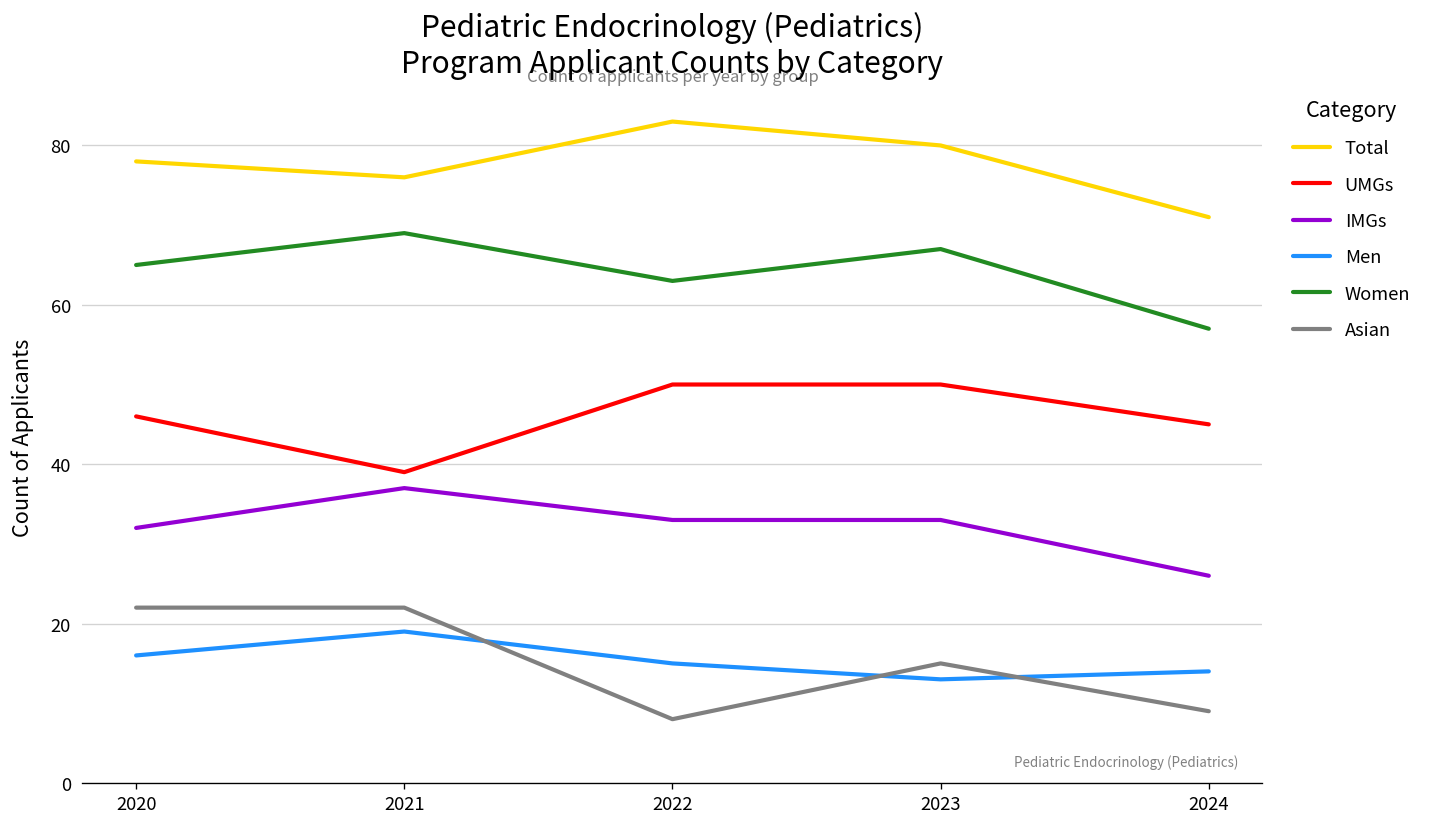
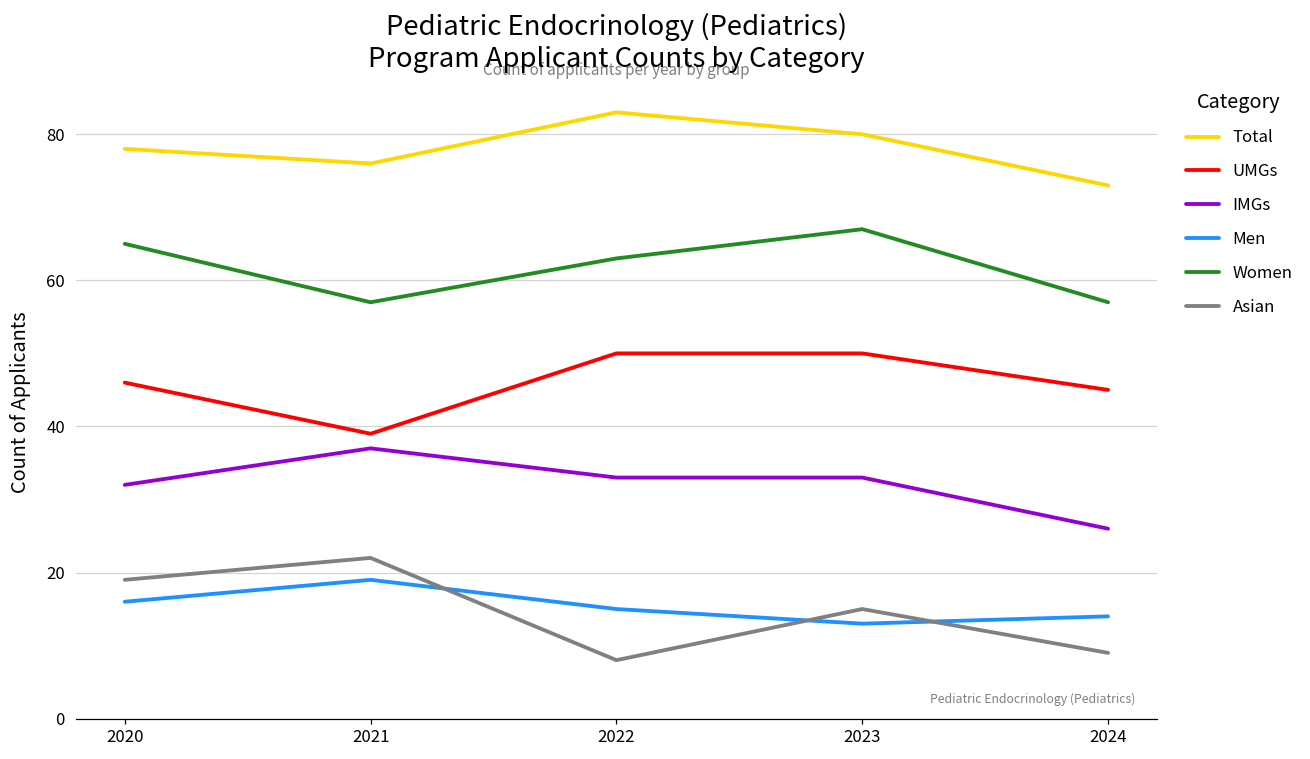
Asian, 2020: 22 -> 19
Women, 2021: 69 -> 57
Total, 2024: 71 -> 73
